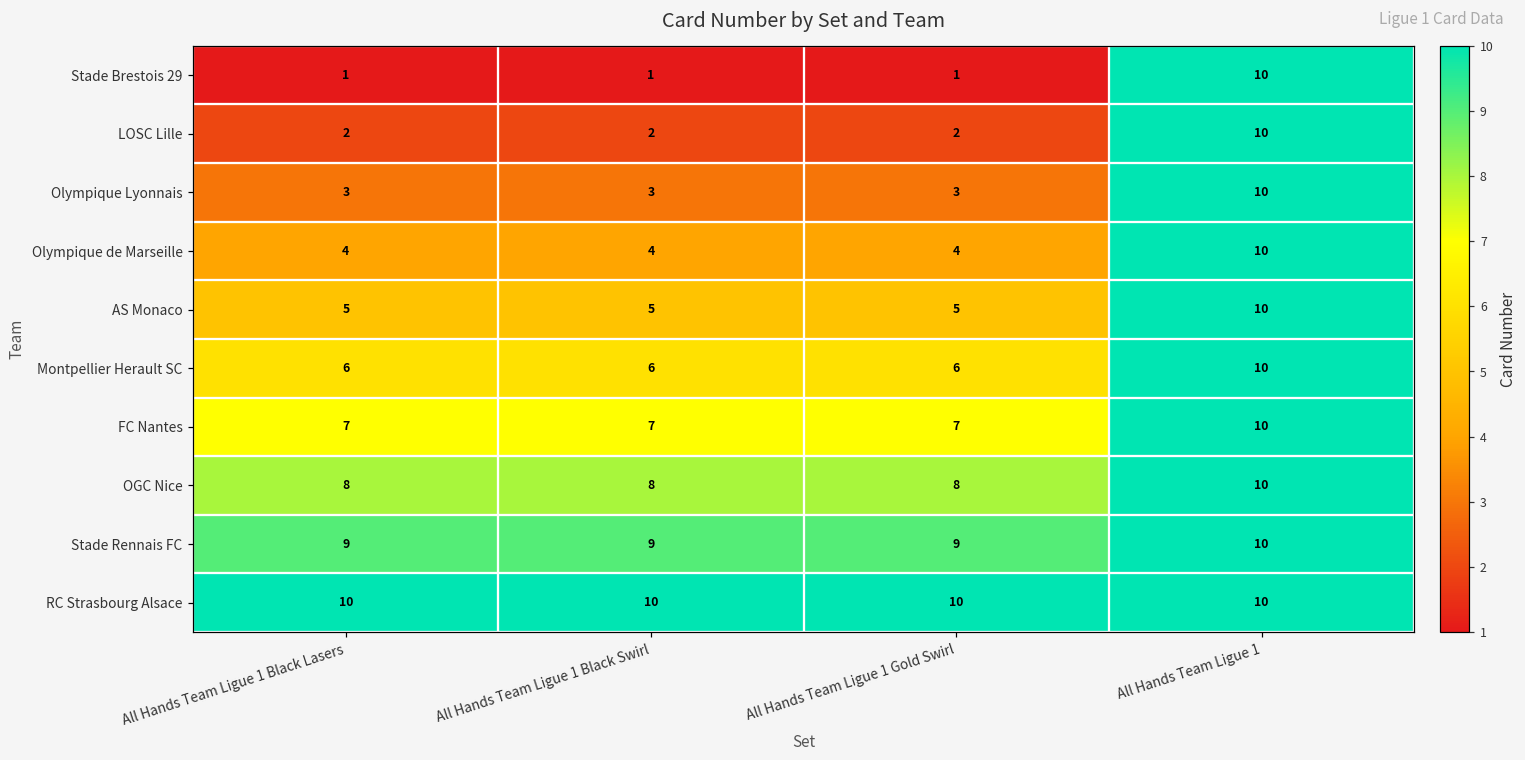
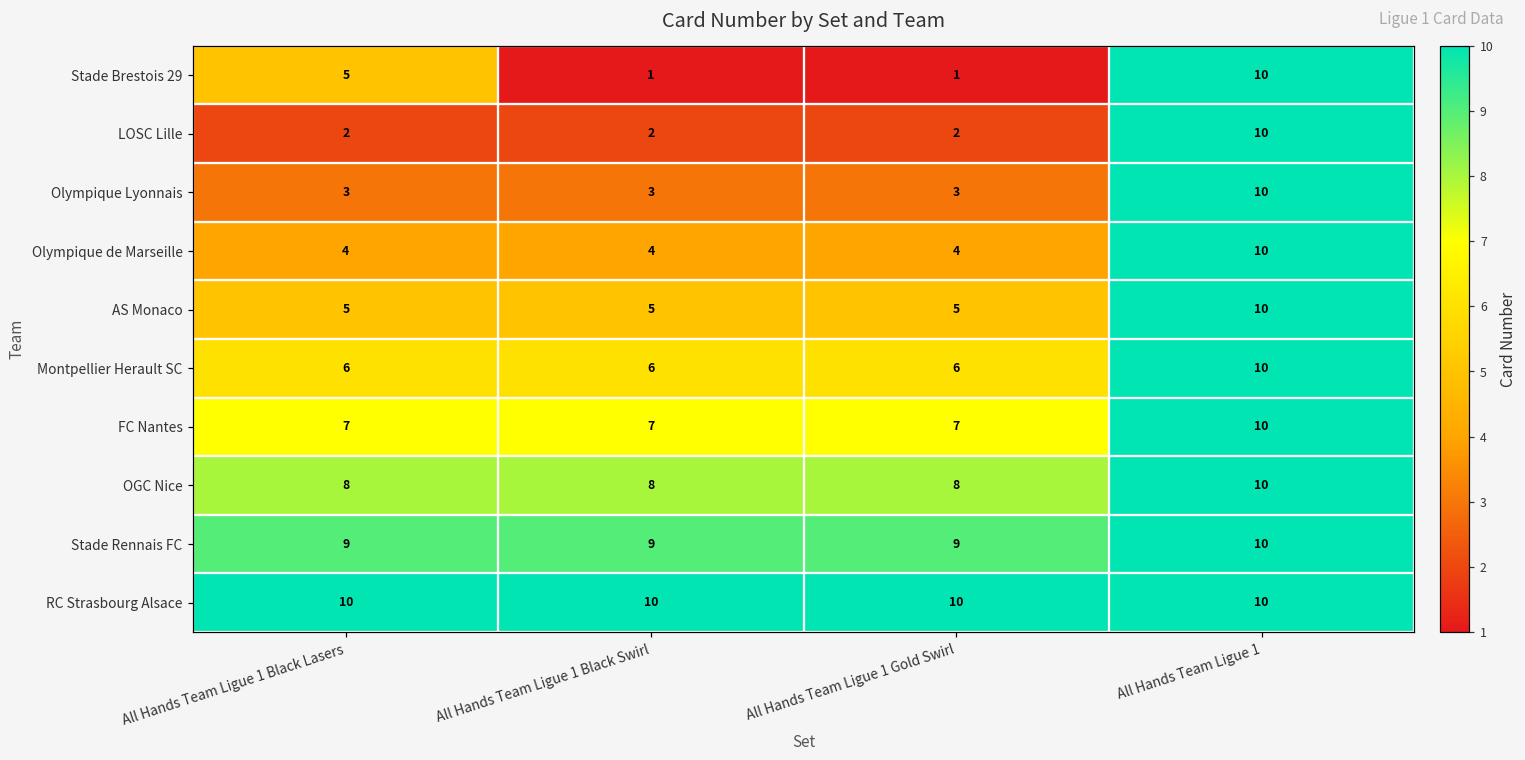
Stade Brestois 29, All Hands Team Ligue 1 Black Lasers: 1 -> 5
